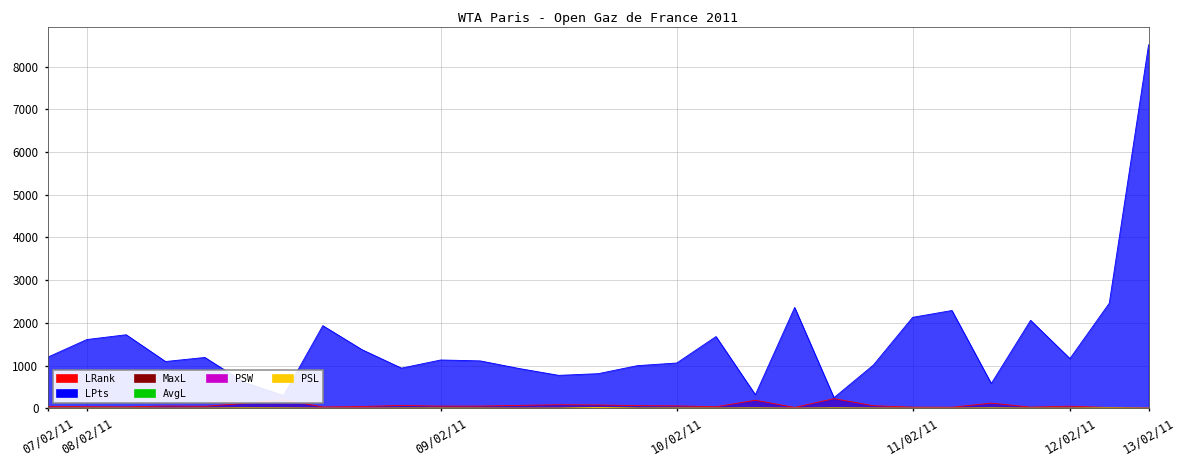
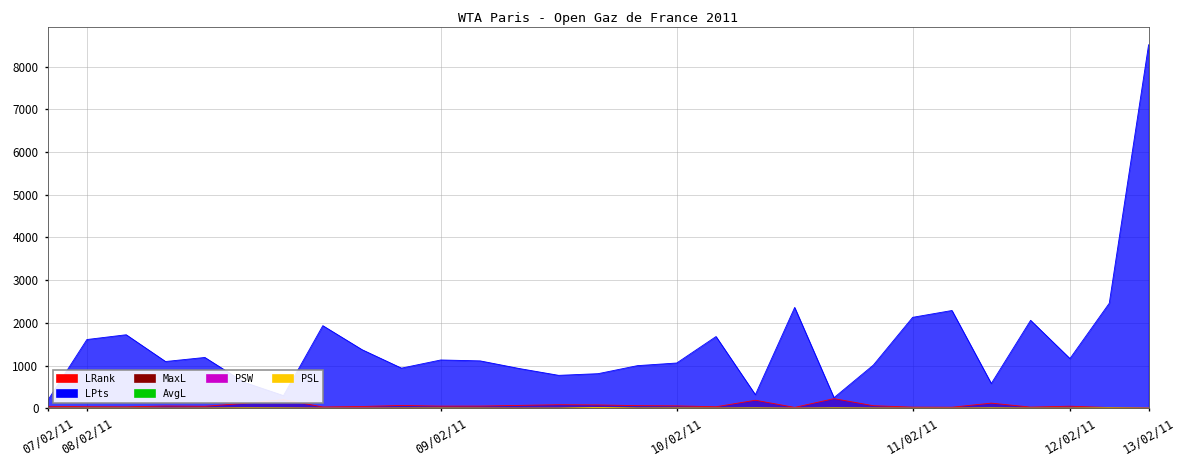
LPts, 07/02/11: 1200 -> 200
